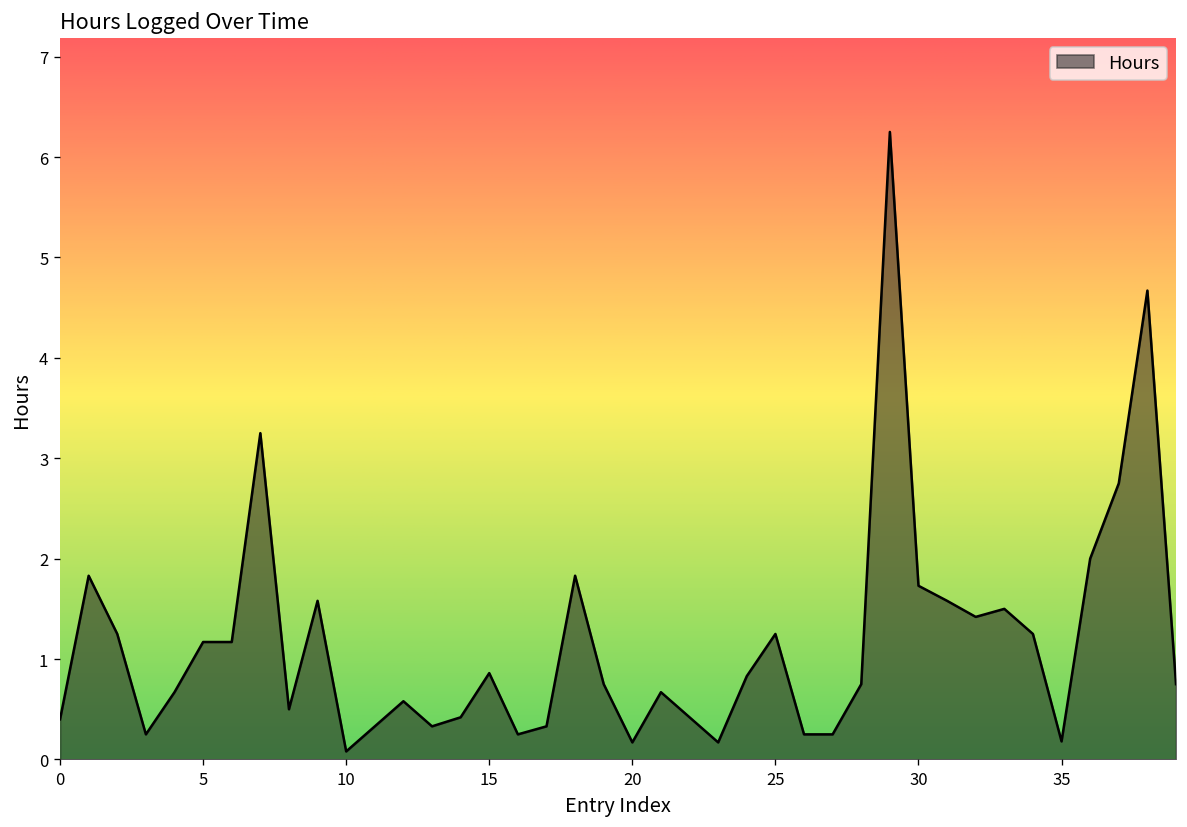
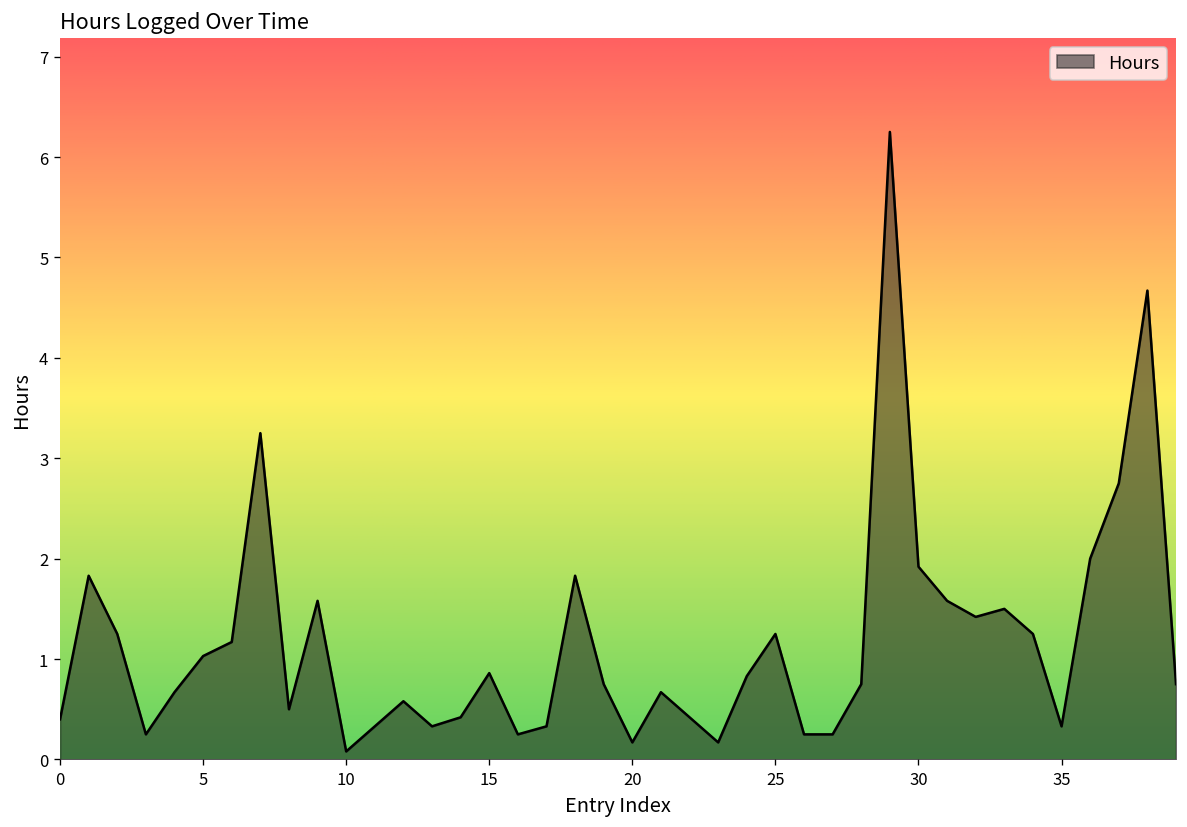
5: 1.2 -> 1.0
30: 1.7 -> 1.9
35: 0.2 -> 0.3
